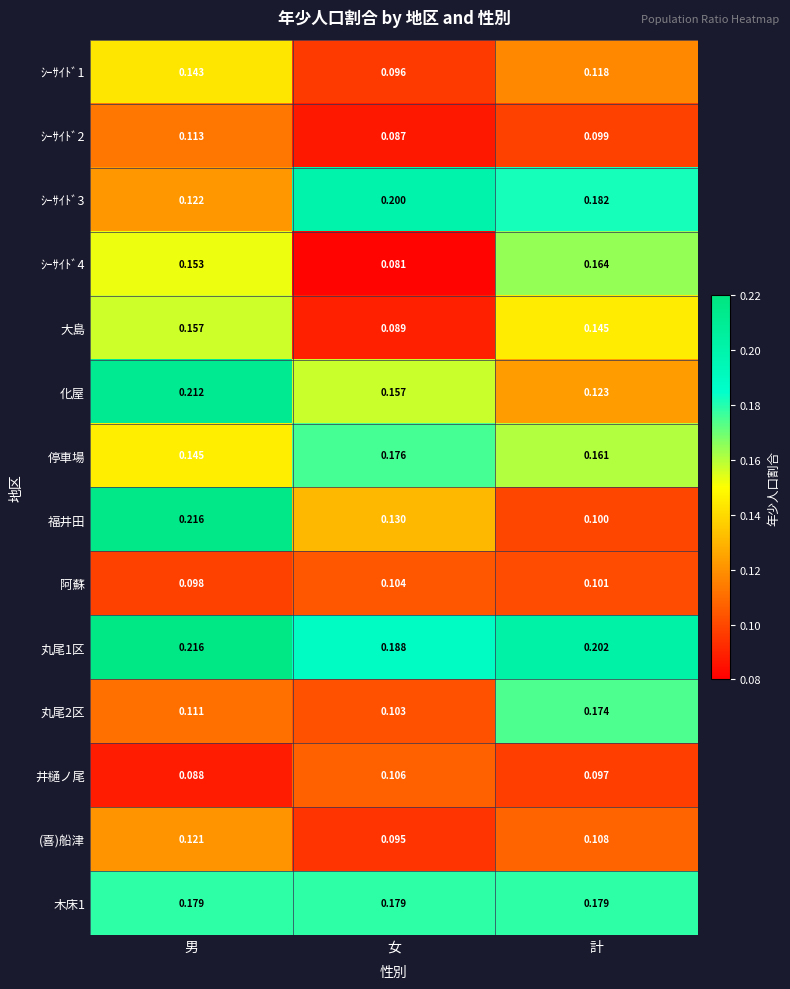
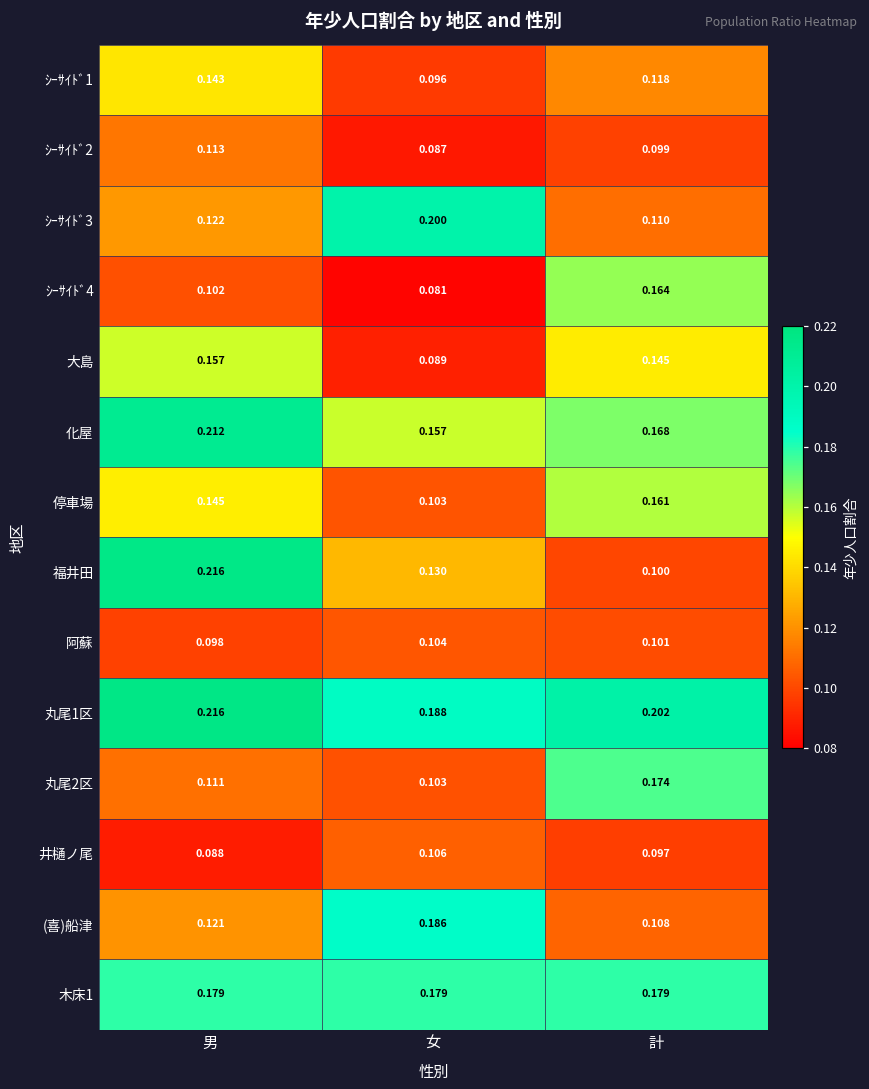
ｼｰｻｲﾄﾞ3, 計: 0.182 -> 0.110
ｼｰｻｲﾄﾞ4, 男: 0.153 -> 0.102
化屋, 計: 0.123 -> 0.168
停車場, 女: 0.176 -> 0.103
(喜)船津, 女: 0.095 -> 0.186
